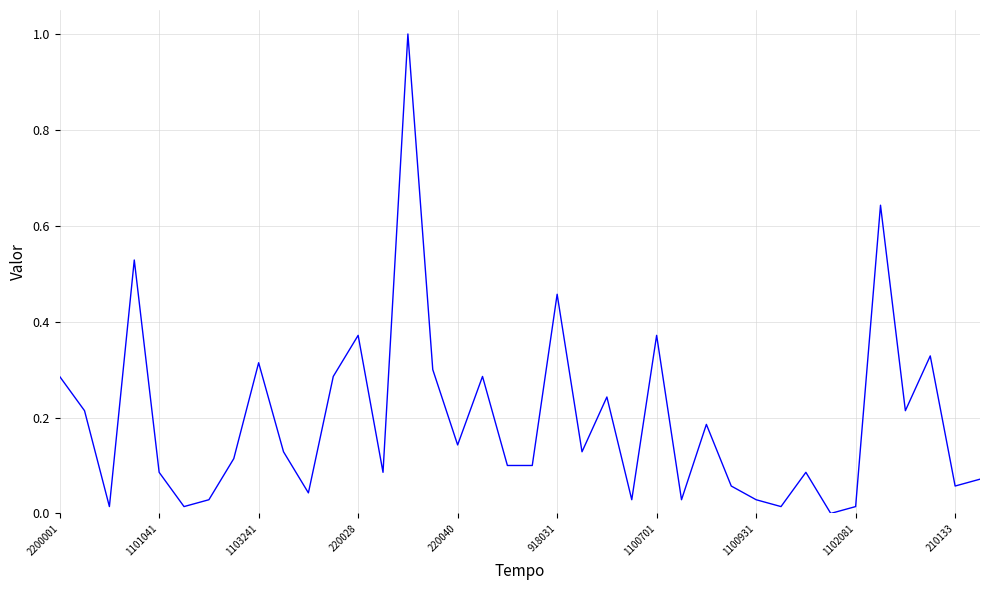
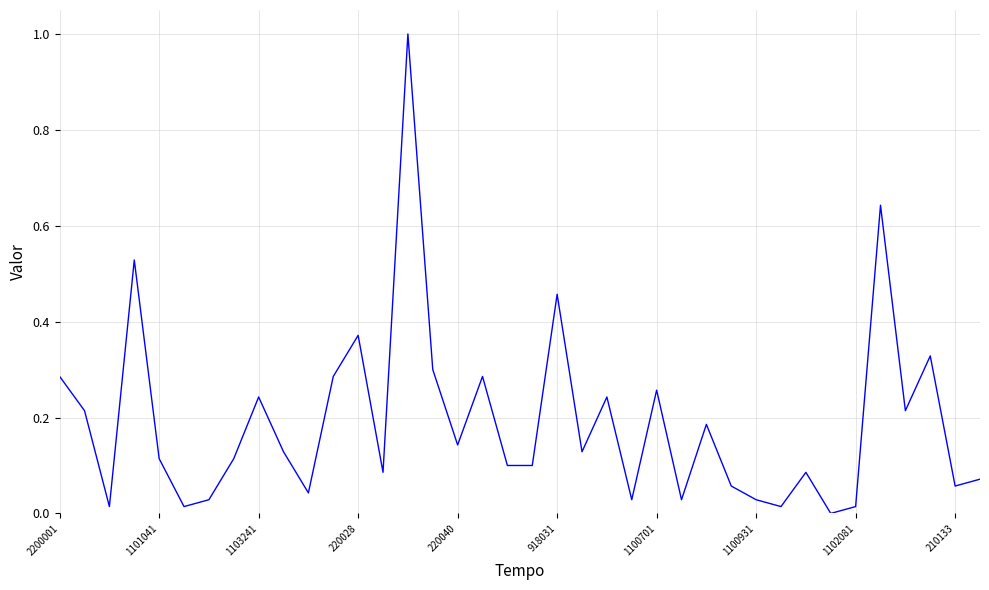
1101041: 0.09 -> 0.11
1103241: 0.31 -> 0.24
1100701: 0.37 -> 0.26
